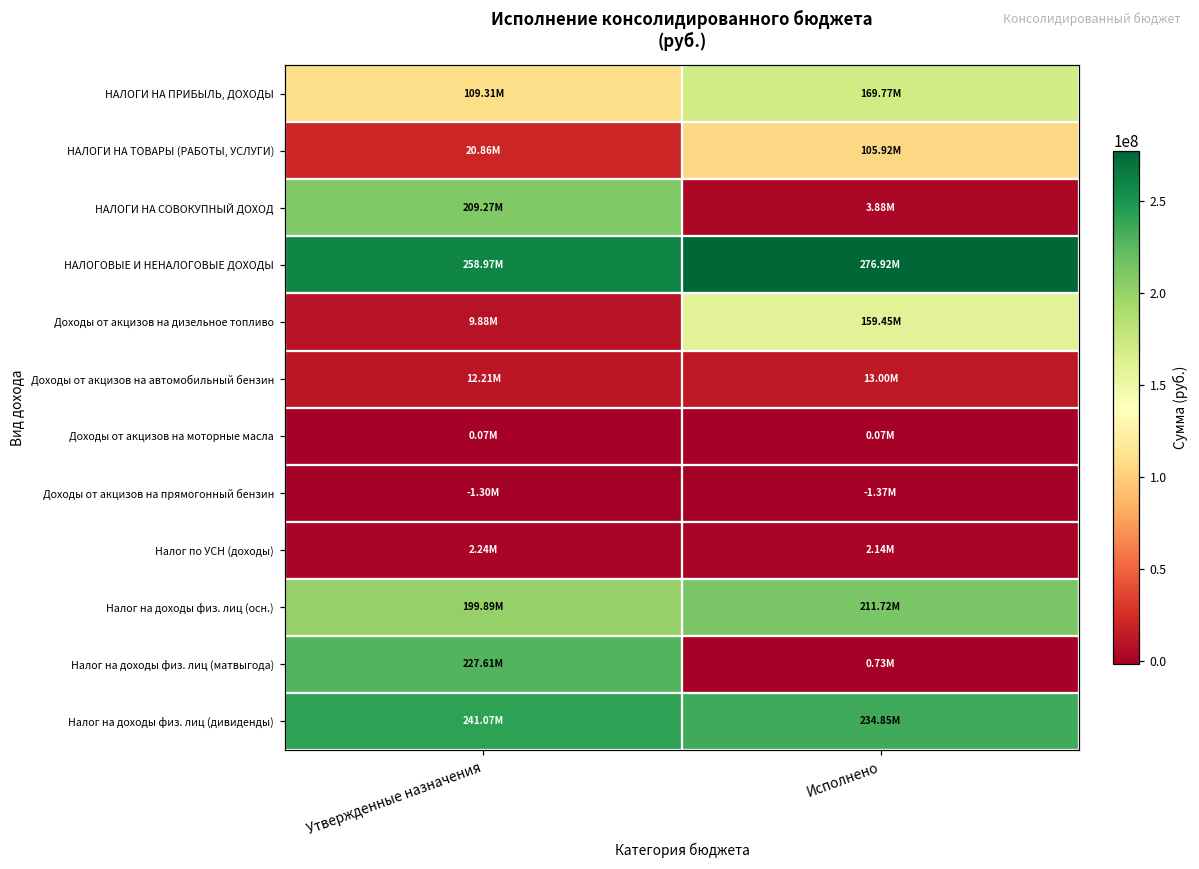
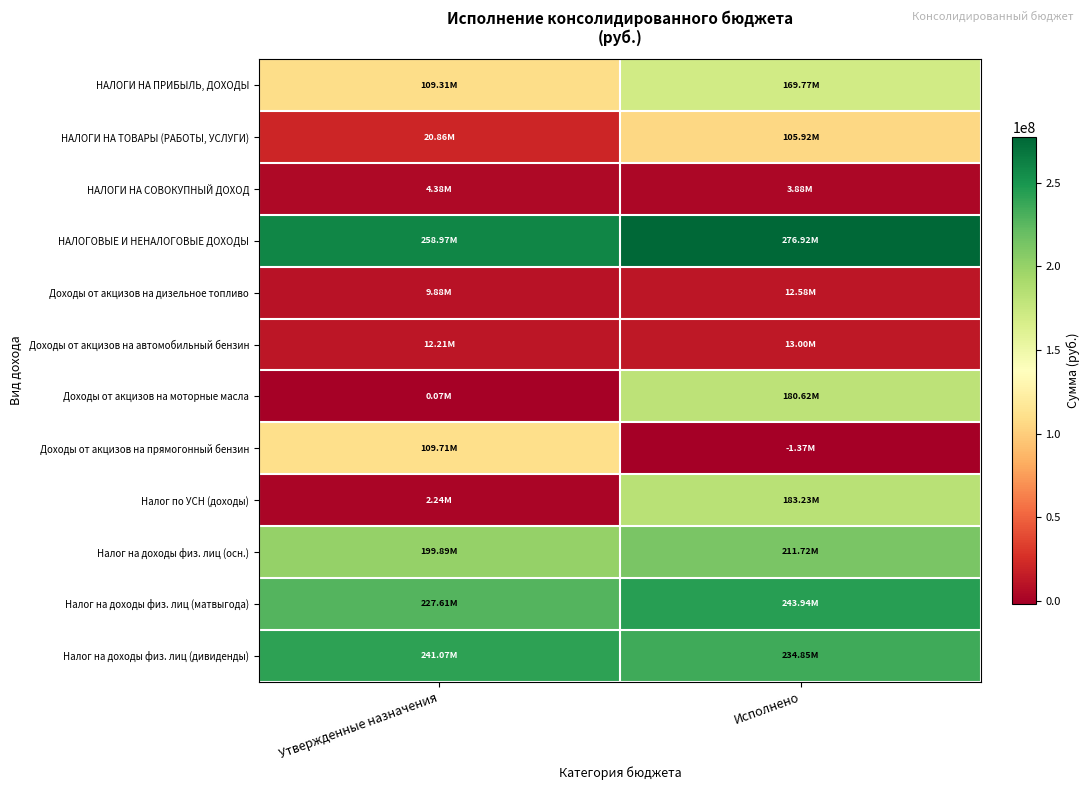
НАЛОГИ НА СОВОКУПНЫЙ ДОХОД, Утвержденные назначения: 209.27M -> 4.38M
Доходы от акцизов на дизельное топливо, Исполнено: 159.45M -> 12.58M
Доходы от акцизов на моторные масла, Исполнено: 0.07M -> 180.62M
Доходы от акцизов на прямогонный бензин, Утвержденные назначения: -1.30M -> 109.71M
Налог по УСН (доходы), Исполнено: 2.14M -> 183.23M
Налог на доходы физ. лиц (матвыгода), Исполнено: 0.73M -> 243.94M
